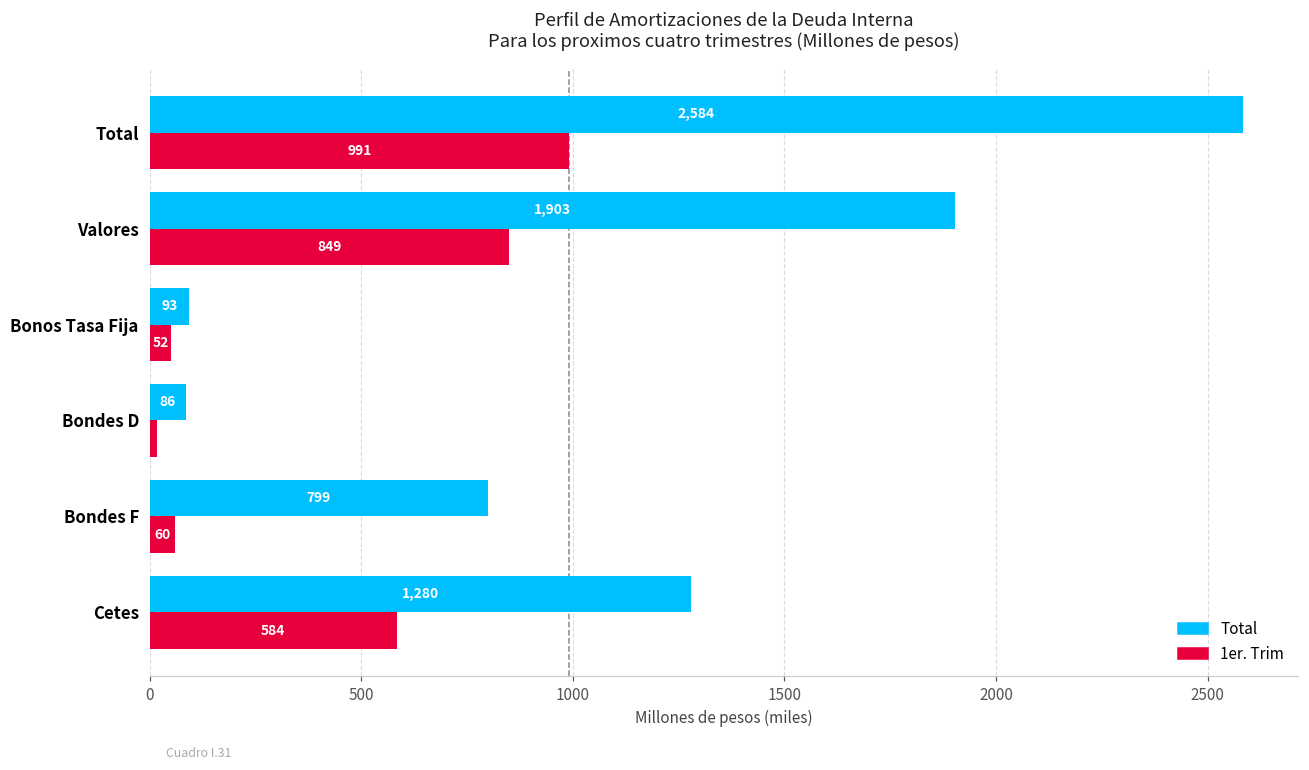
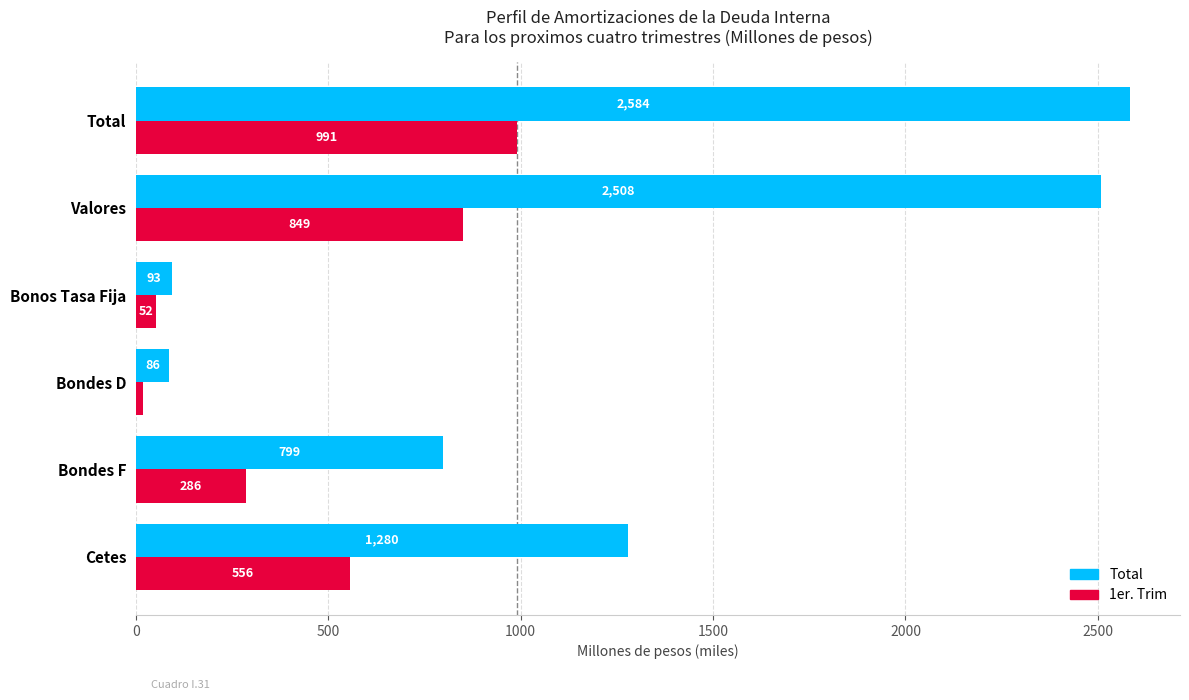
Total, Valores: 1,903 -> 2,508
1er. Trim, Bondes F: 60 -> 286
1er. Trim, Cetes: 584 -> 556
